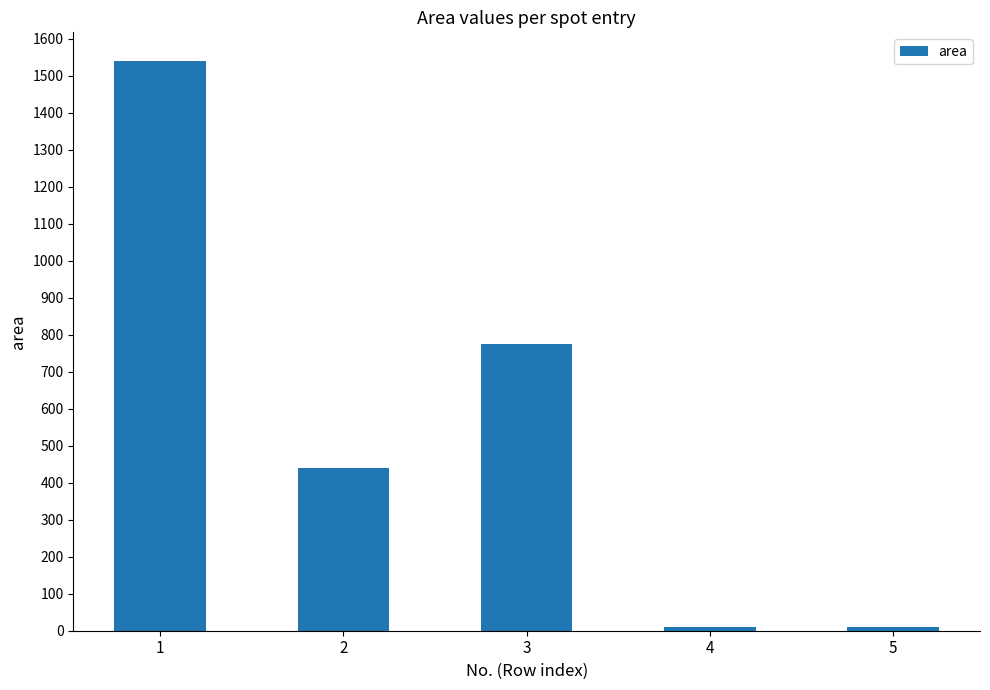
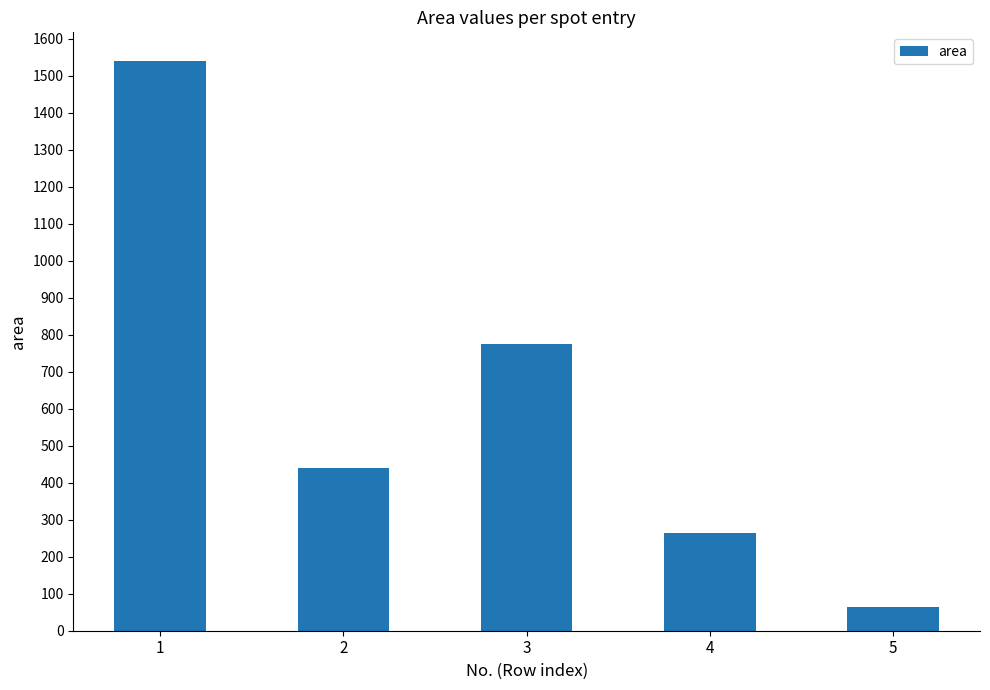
4: 10 -> 260
5: 10 -> 60
